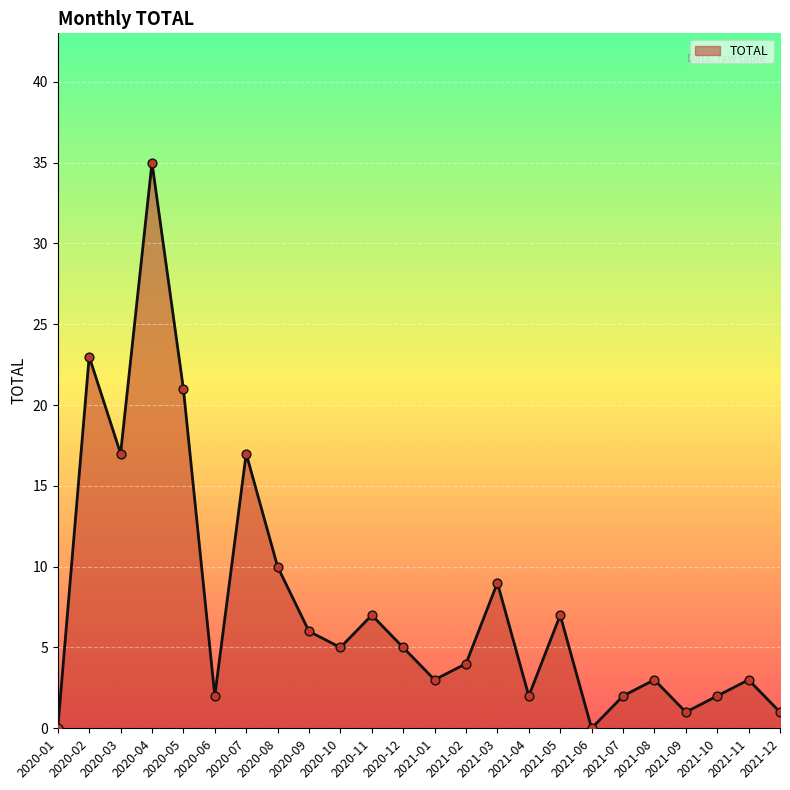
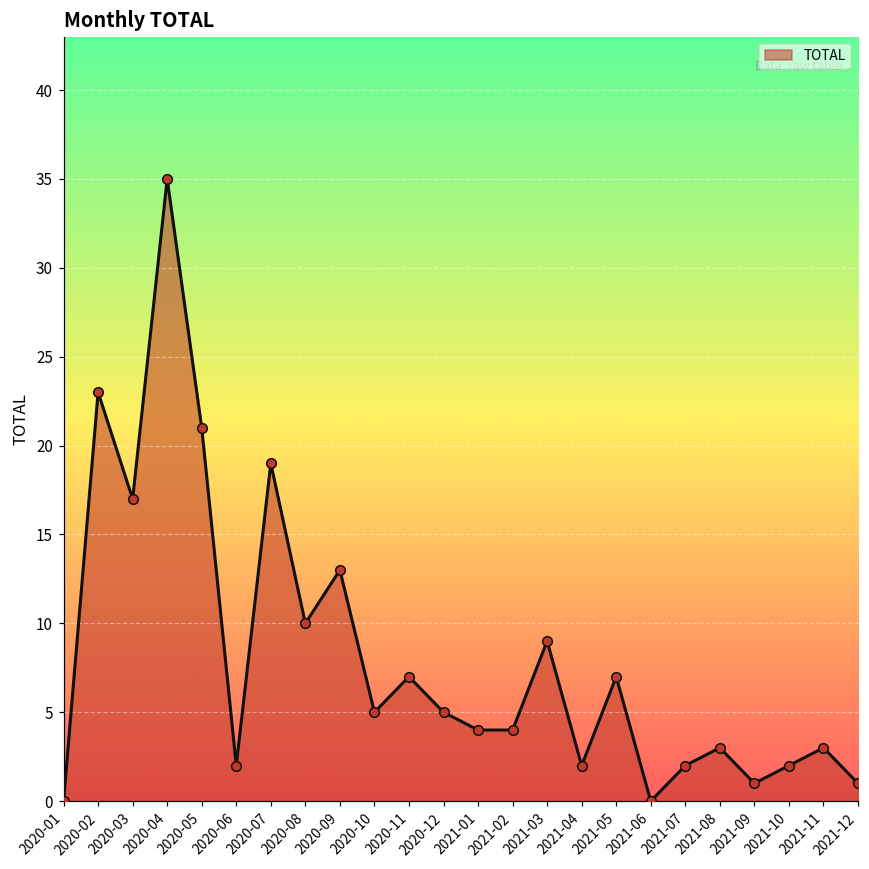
2020-07: 17 -> 19
2020-09: 6 -> 13
2021-01: 3 -> 4
